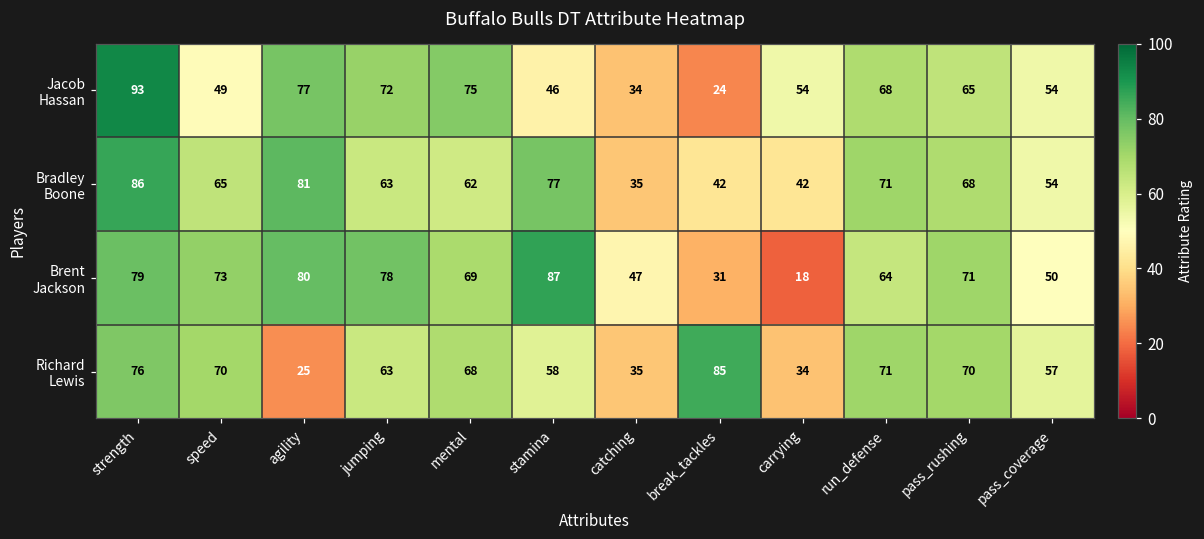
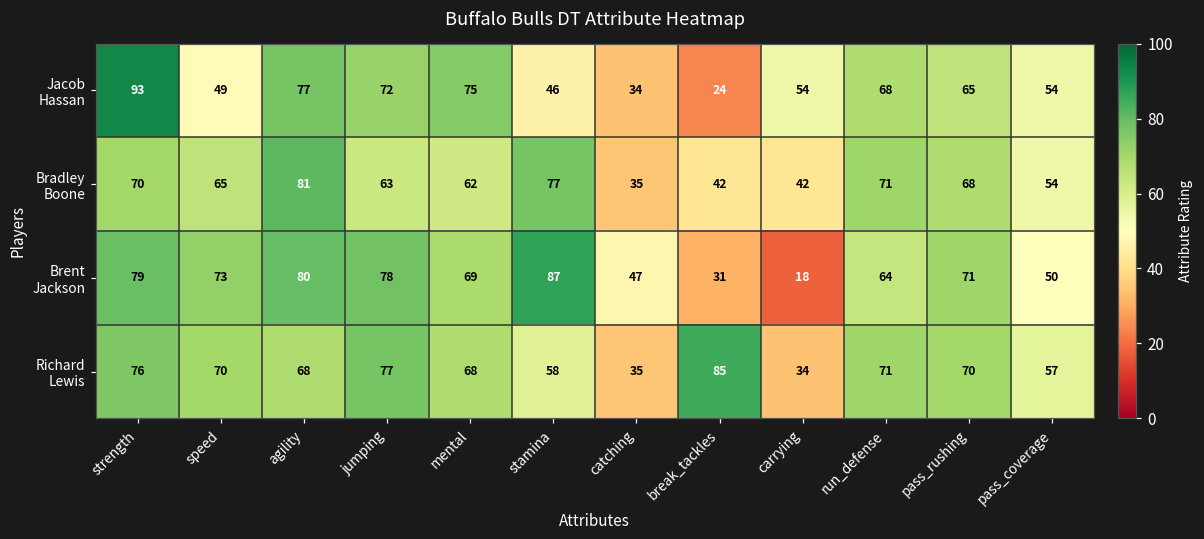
Bradley Boone, strength: 86 -> 70
Richard Lewis, agility: 25 -> 68
Richard Lewis, jumping: 63 -> 77
